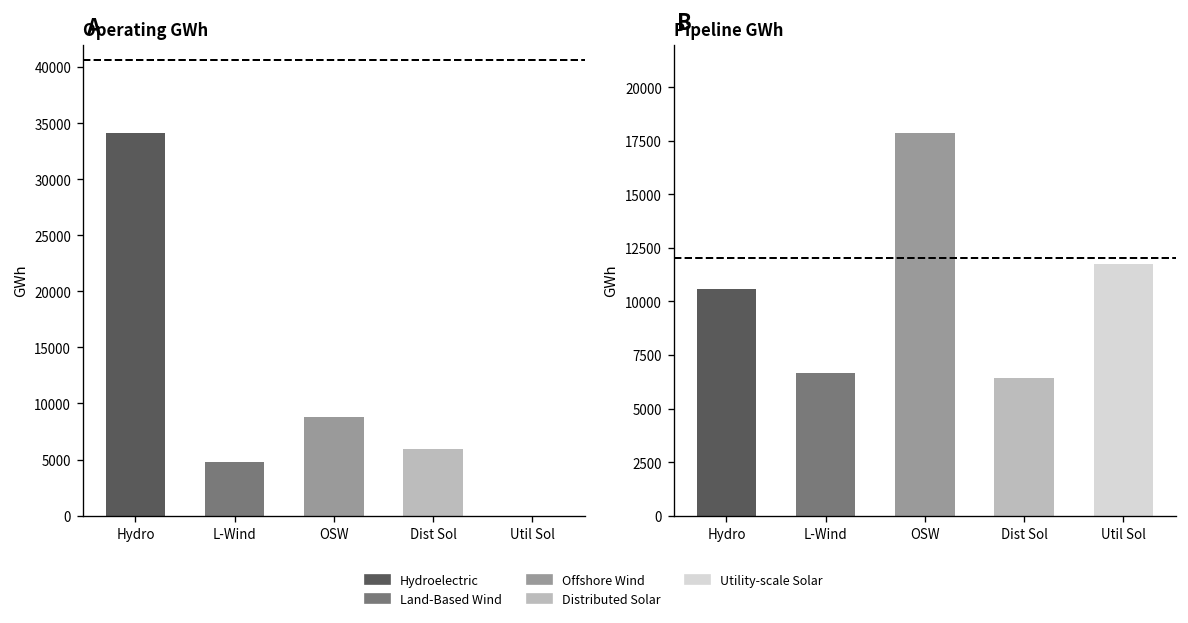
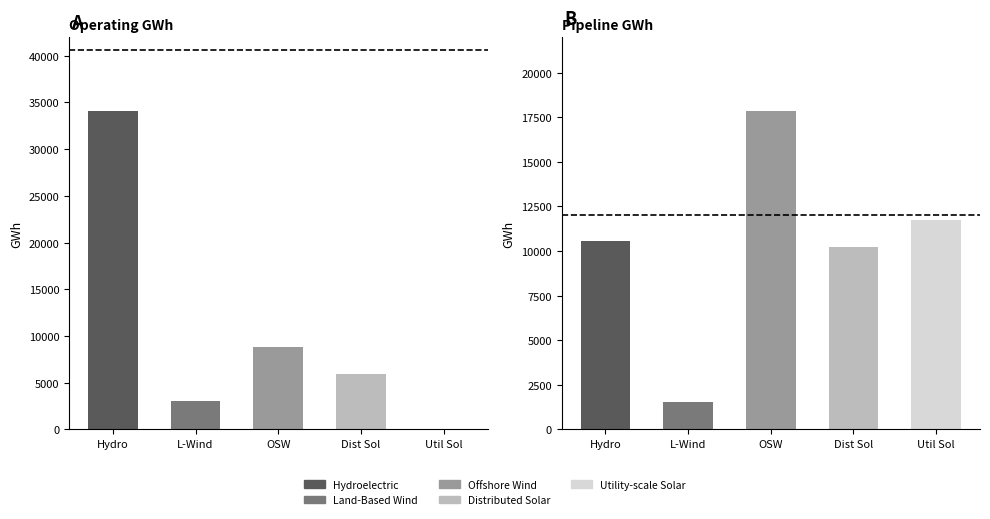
Operating GWh, L-Wind: 5000 -> 3000
Pipeline GWh, L-Wind: 6700 -> 1600
Pipeline GWh, Dist Sol: 6400 -> 10200
